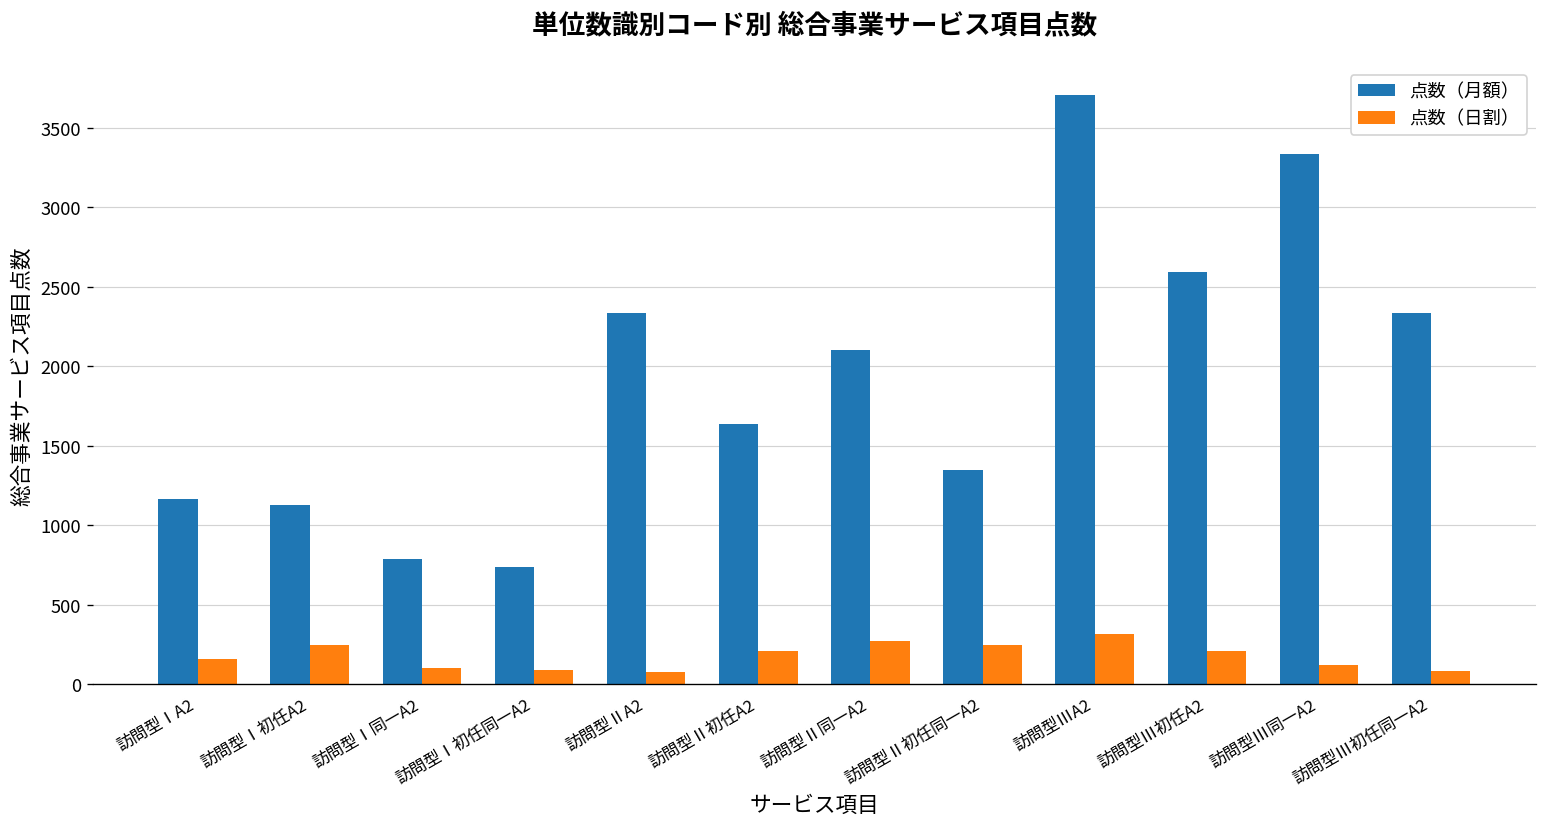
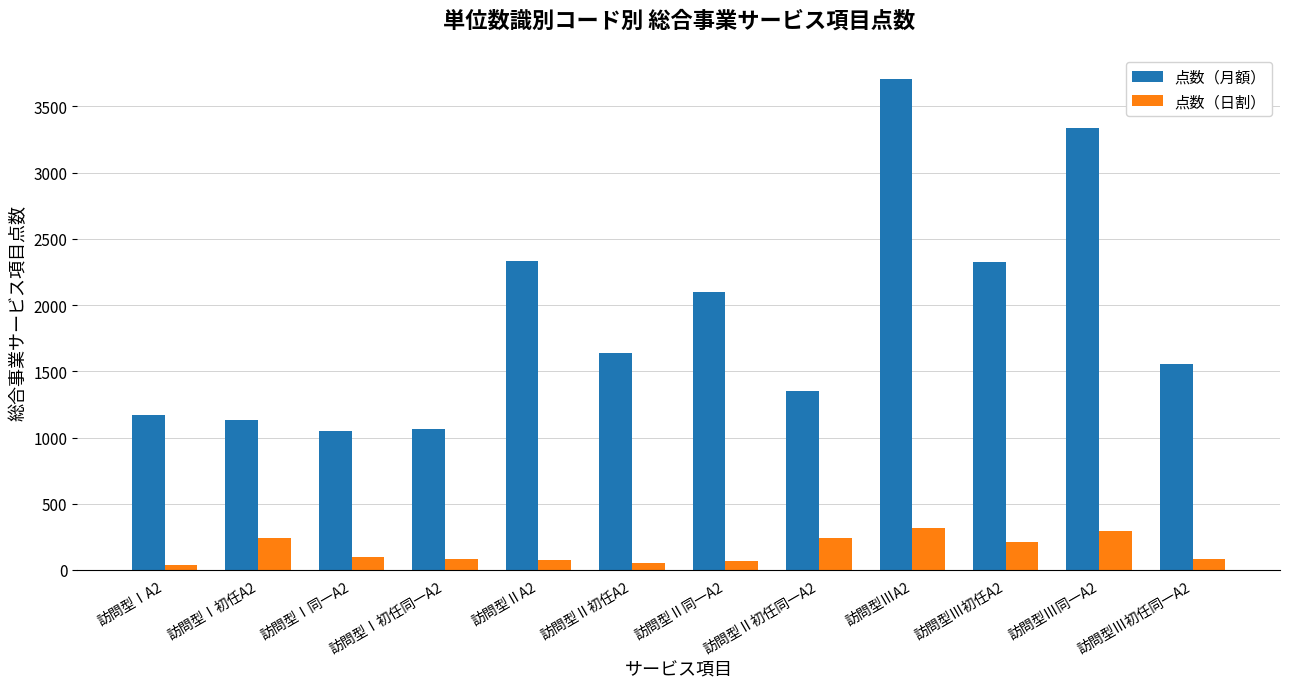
点数（日割）, 訪問型ⅠA2: 160 -> 40
点数（月額）, 訪問型Ⅰ同一A2: 790 -> 1050
点数（月額）, 訪問型Ⅰ初任同一A2: 740 -> 1060
点数（日割）, 訪問型Ⅱ初任A2: 210 -> 50
点数（日割）, 訪問型Ⅱ同一A2: 270 -> 70
点数（月額）, 訪問型Ⅲ初任A2: 2590 -> 2320
点数（日割）, 訪問型Ⅲ同一A2: 120 -> 300
点数（月額）, 訪問型Ⅲ初任同一A2: 2330 -> 1550
